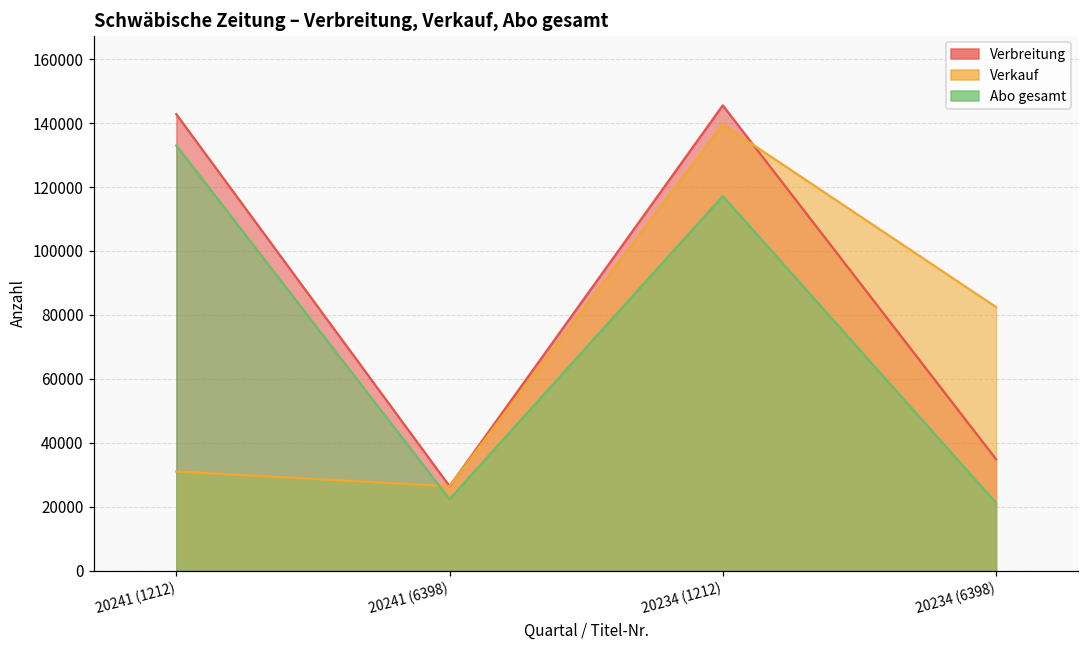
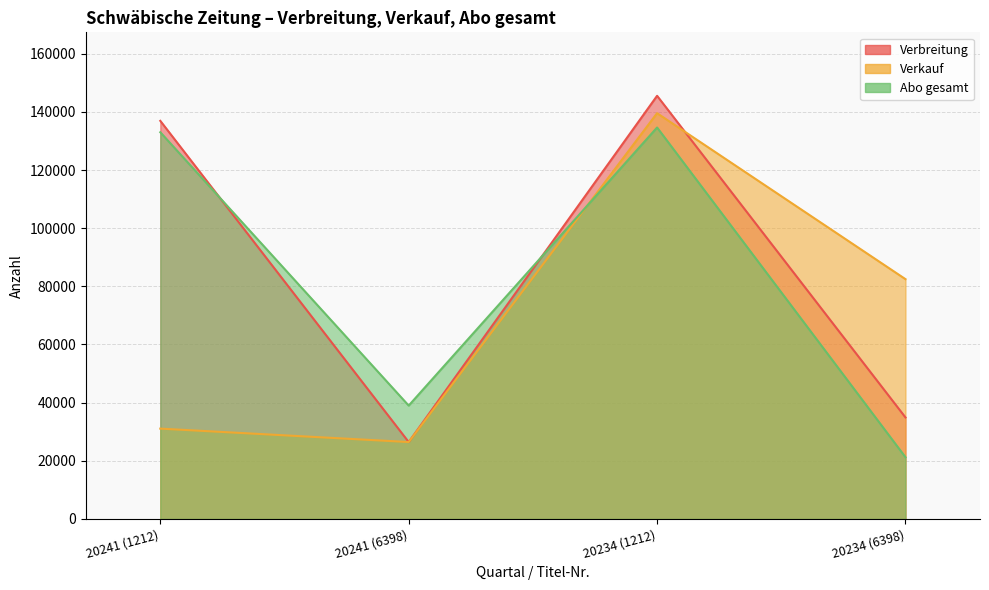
Verbreitung, 20241 (1212): 143000 -> 137000
Abo gesamt, 20241 (6398): 22000 -> 39000
Abo gesamt, 20234 (1212): 117000 -> 135000
